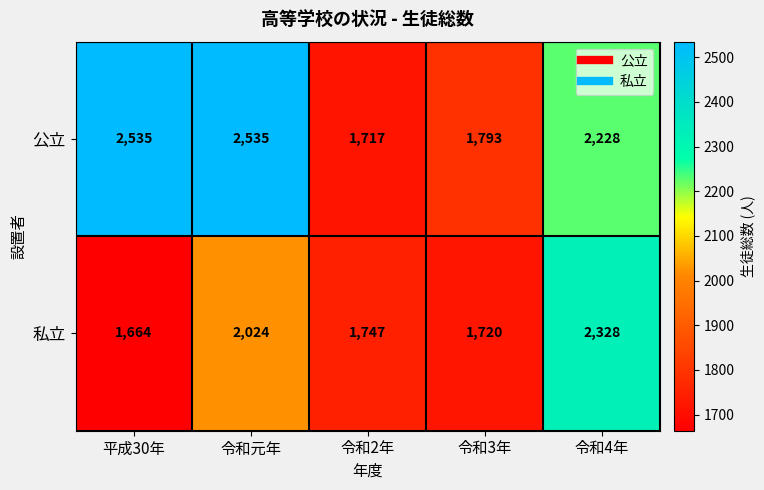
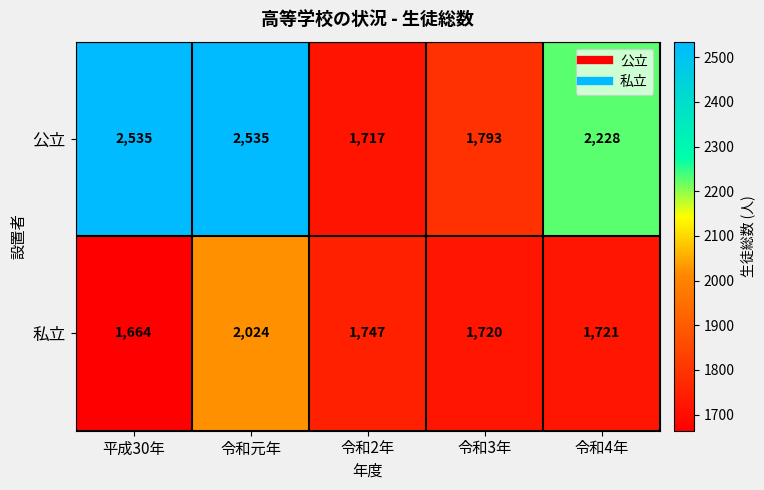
私立, 令和4年: 2,328 -> 1,721
